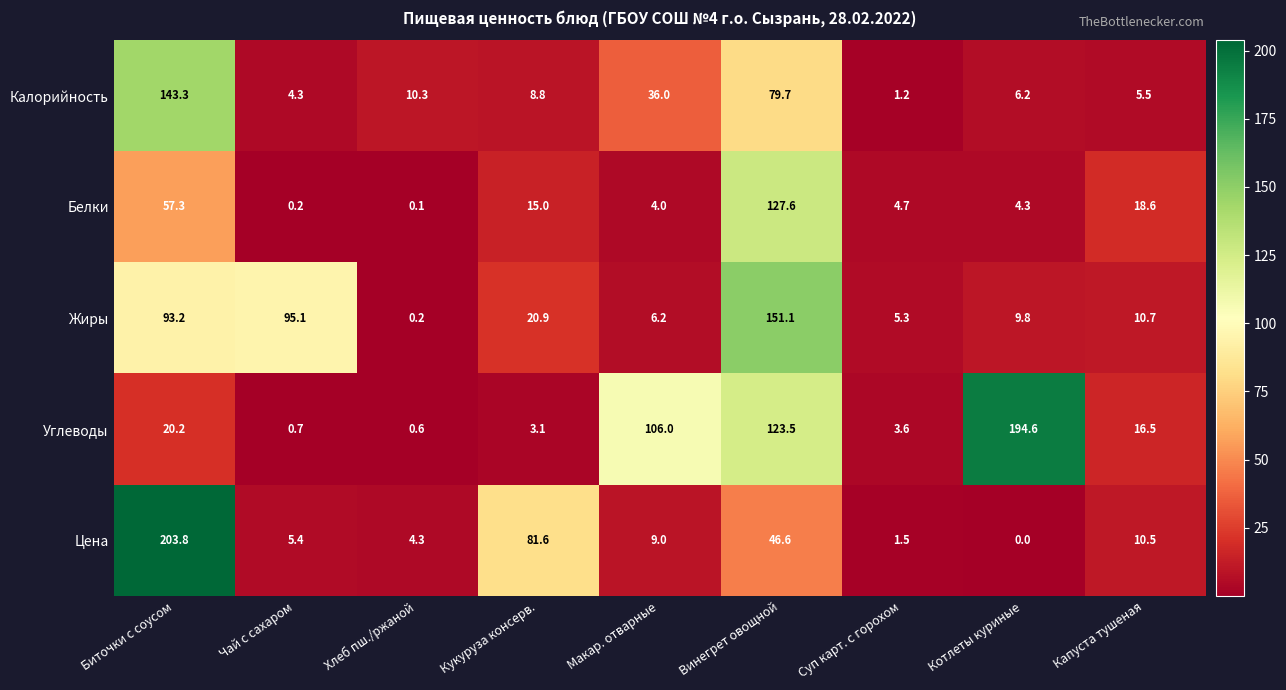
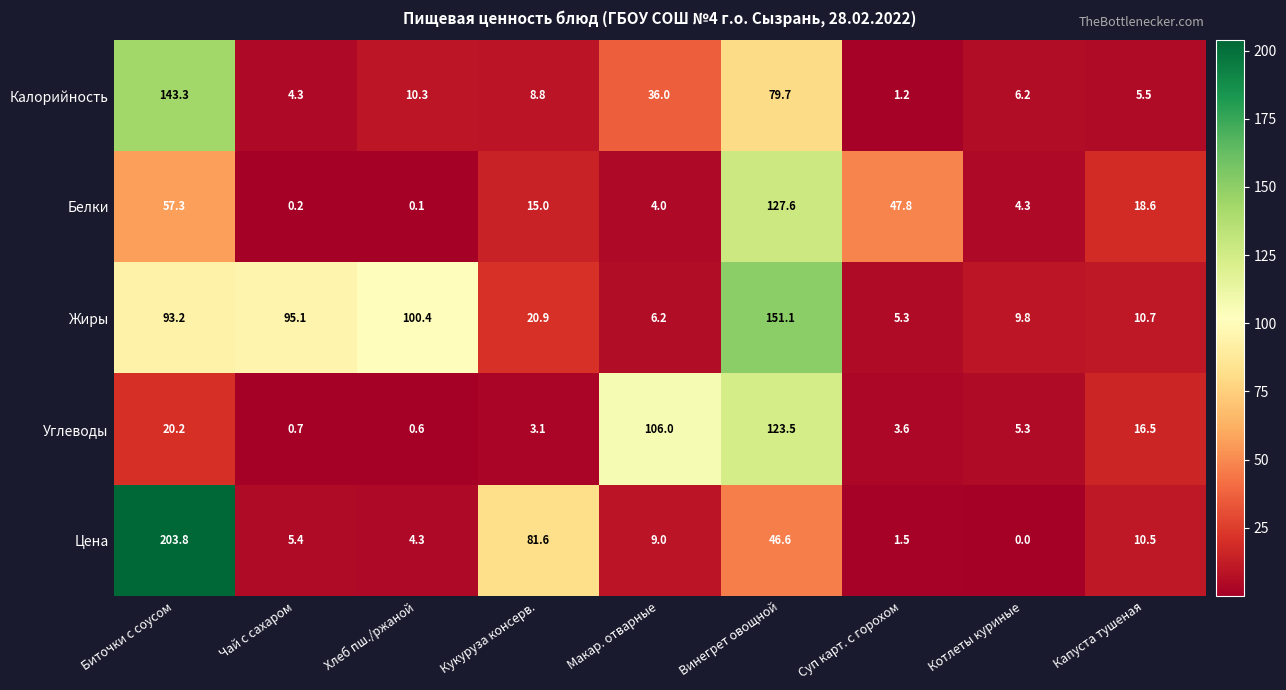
Белки, Суп карт. с горохом: 4.7 -> 47.8
Жиры, Хлеб пш./ржаной: 0.2 -> 100.4
Углеводы, Котлеты куриные: 194.6 -> 5.3
